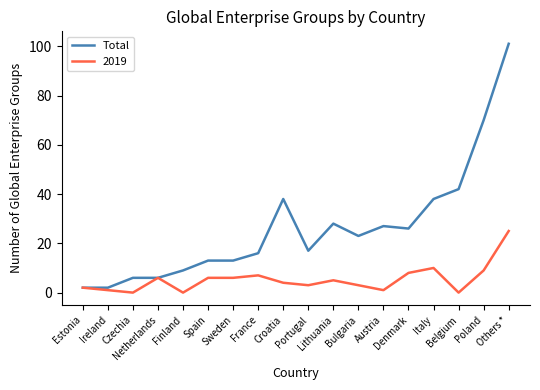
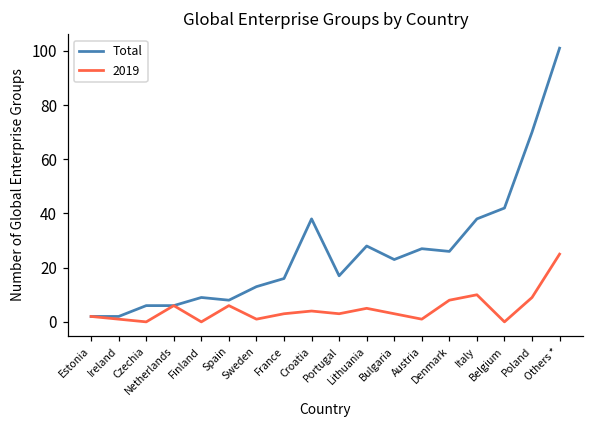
Total, Spain: 13 -> 8
2019, Sweden: 6 -> 1
2019, France: 7 -> 3
